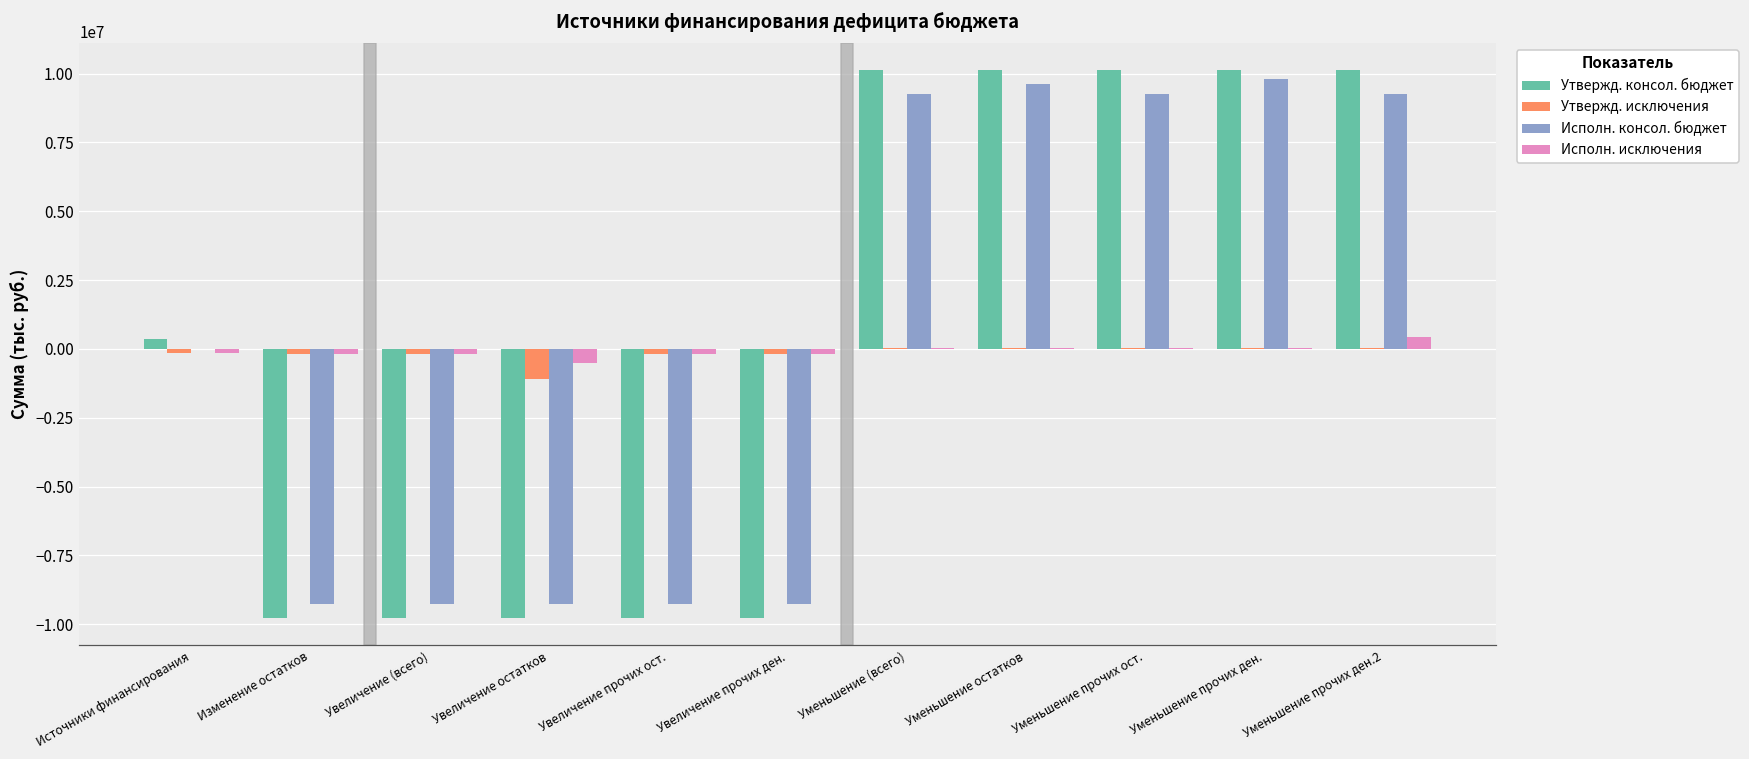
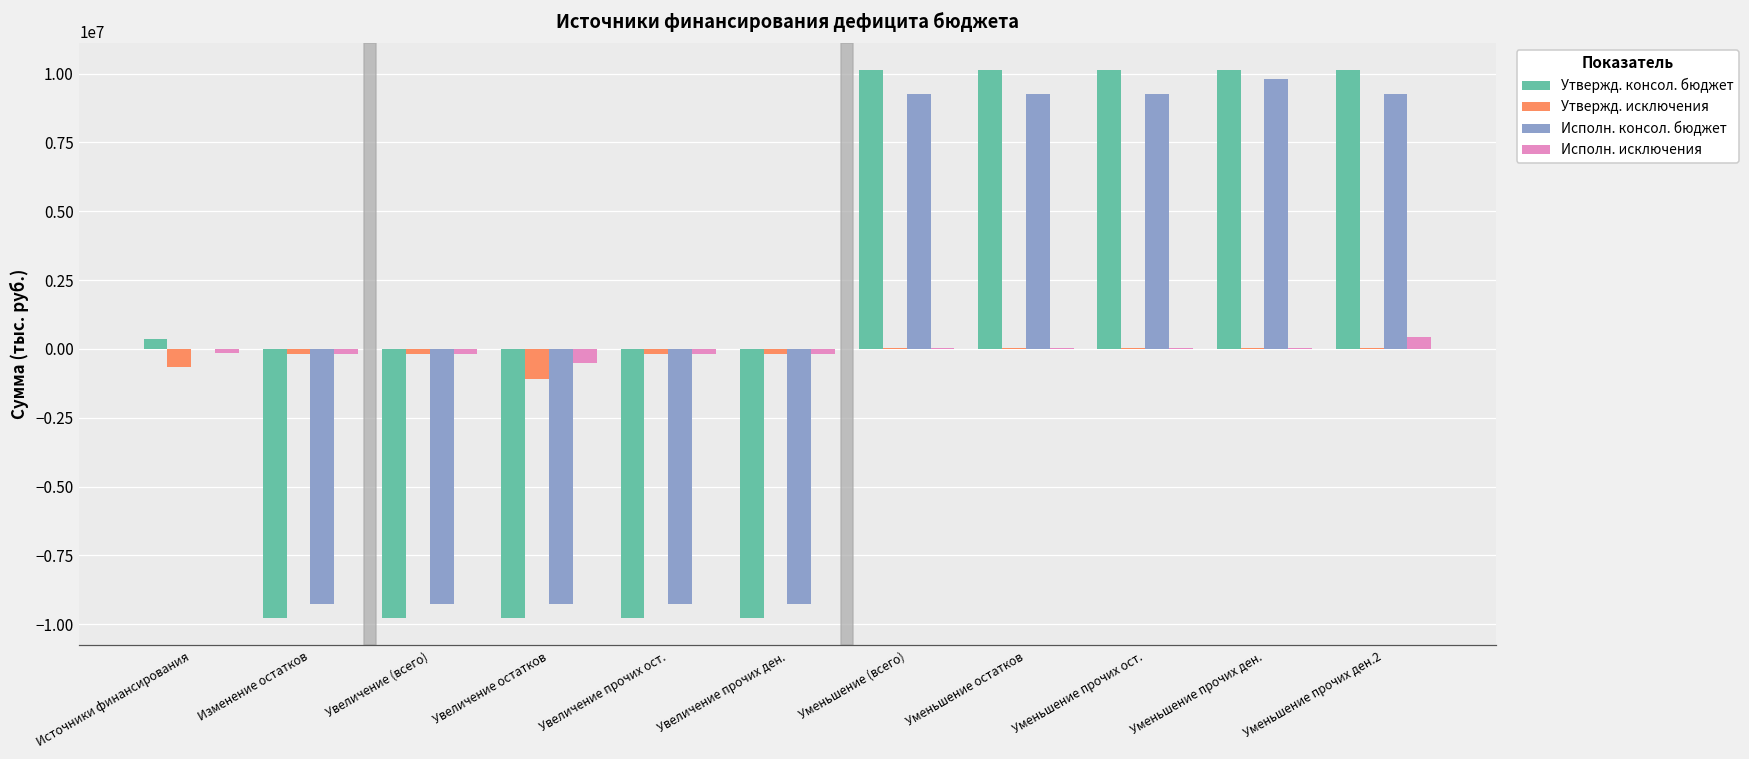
Утвержд. исключения, Источники финансирования: -100000 -> -700000
Исполн. консол. бюджет, Уменьшение остатков: 9600000 -> 9300000
